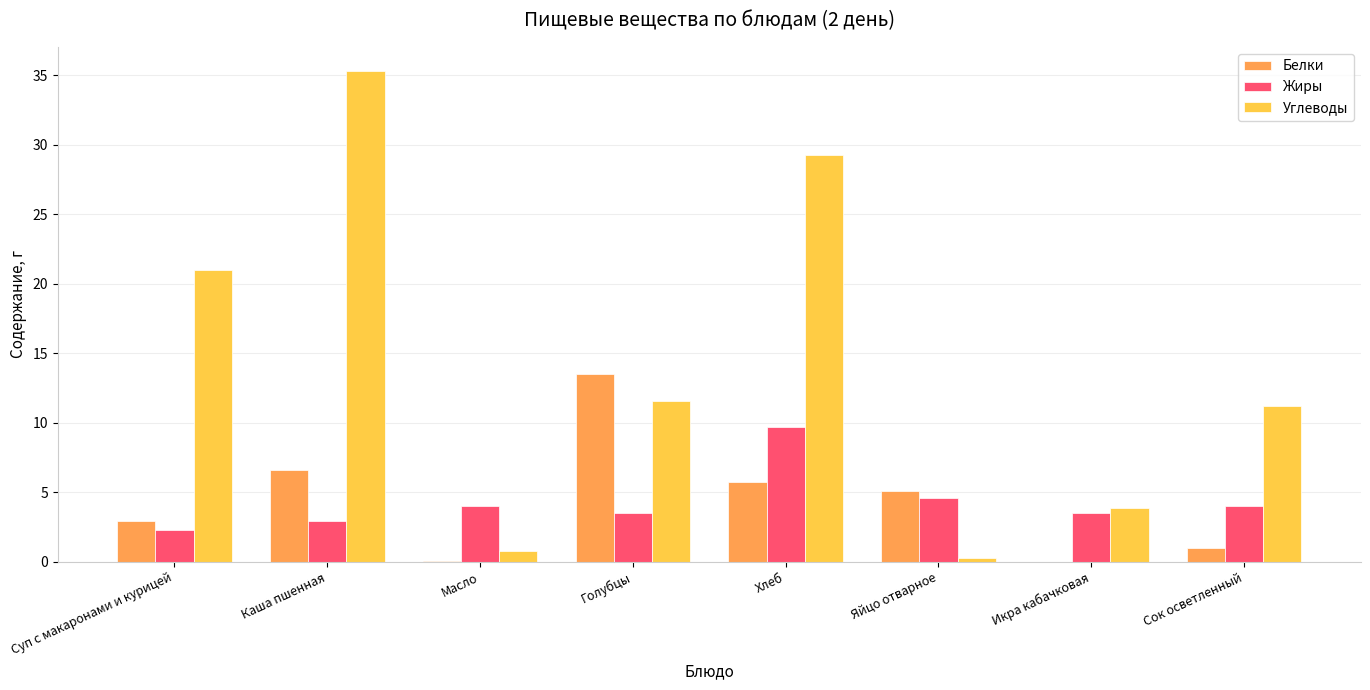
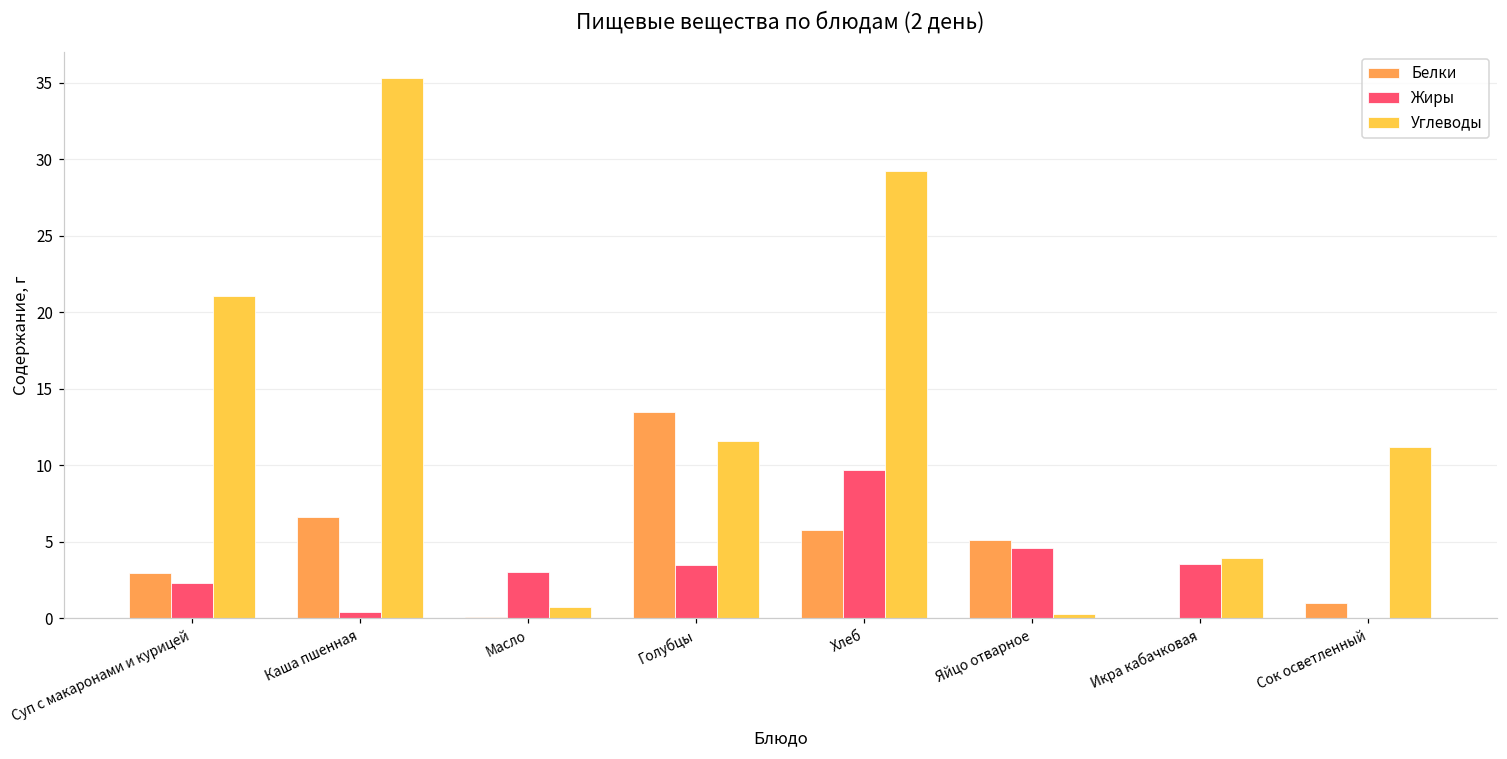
Жиры, Каша пшенная: 3.0 -> 0.4
Жиры, Масло: 4 -> 3
Жиры, Сок осветленный: 4 -> 0
